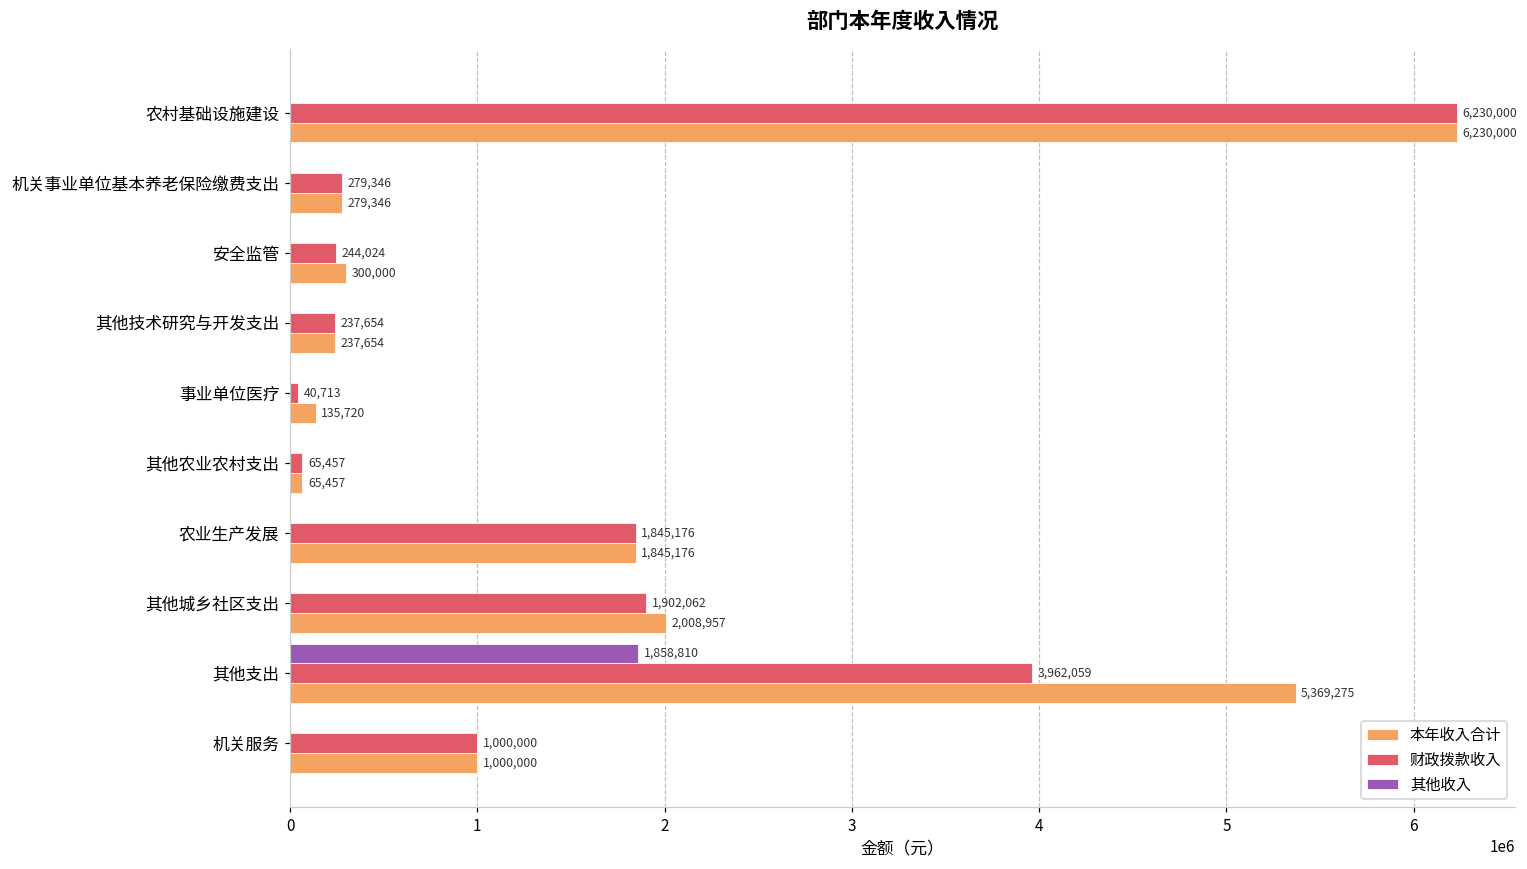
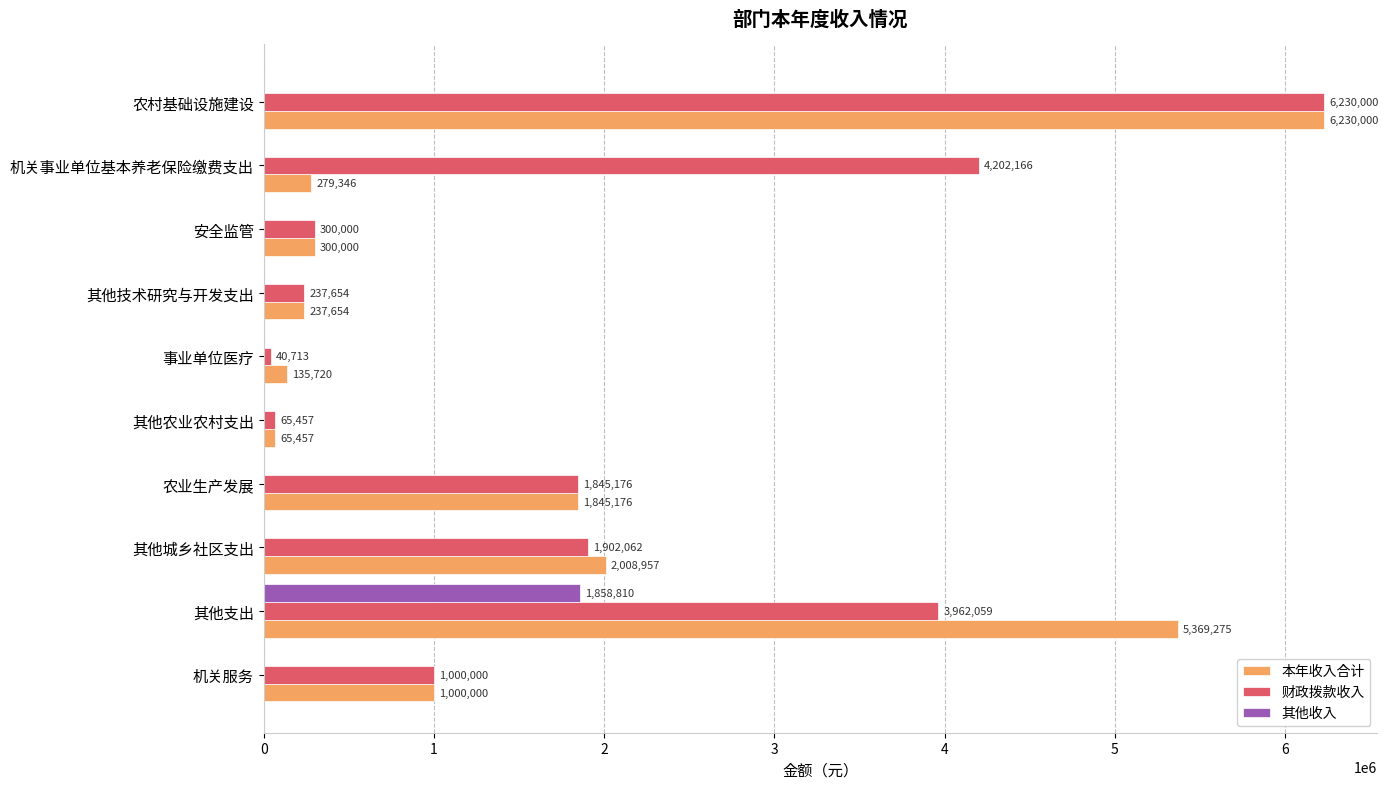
财政拨款收入, 机关事业单位基本养老保险缴费支出: 279,346 -> 4,202,166
财政拨款收入, 安全监管: 244,024 -> 300,000
